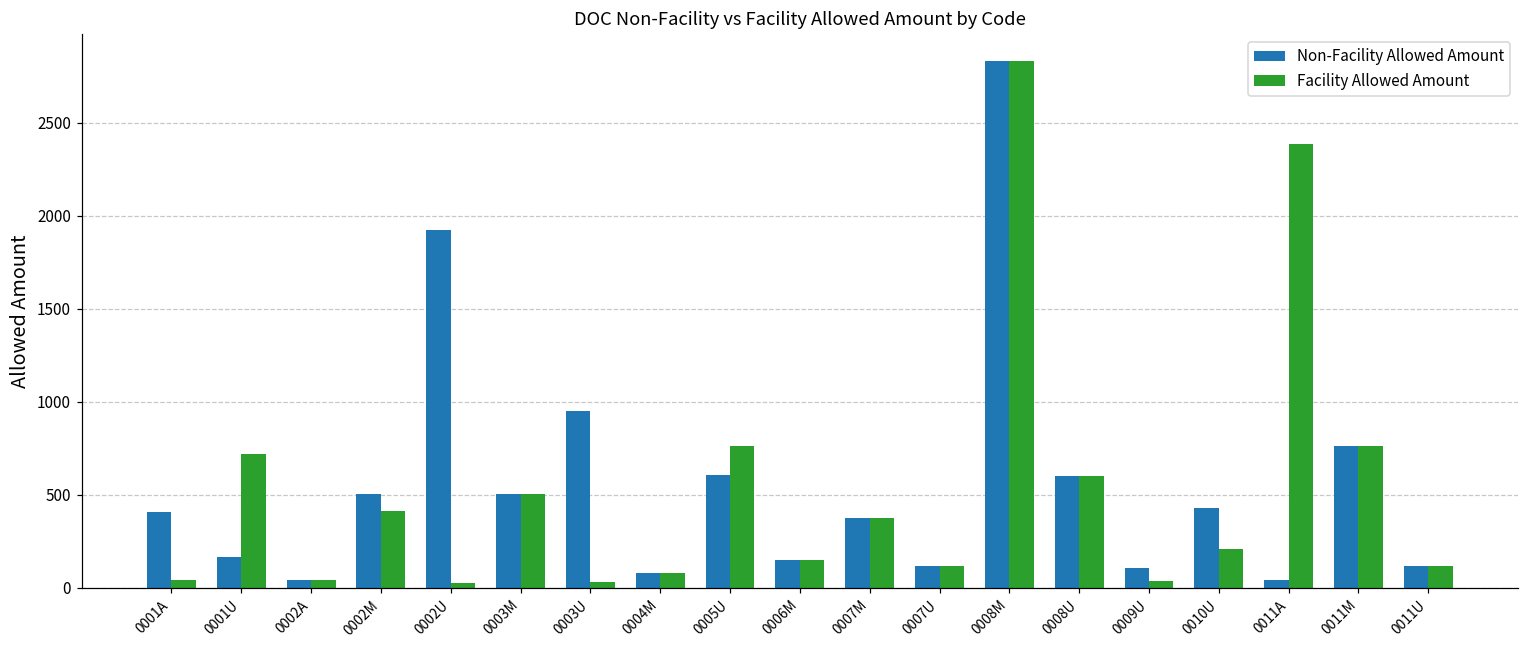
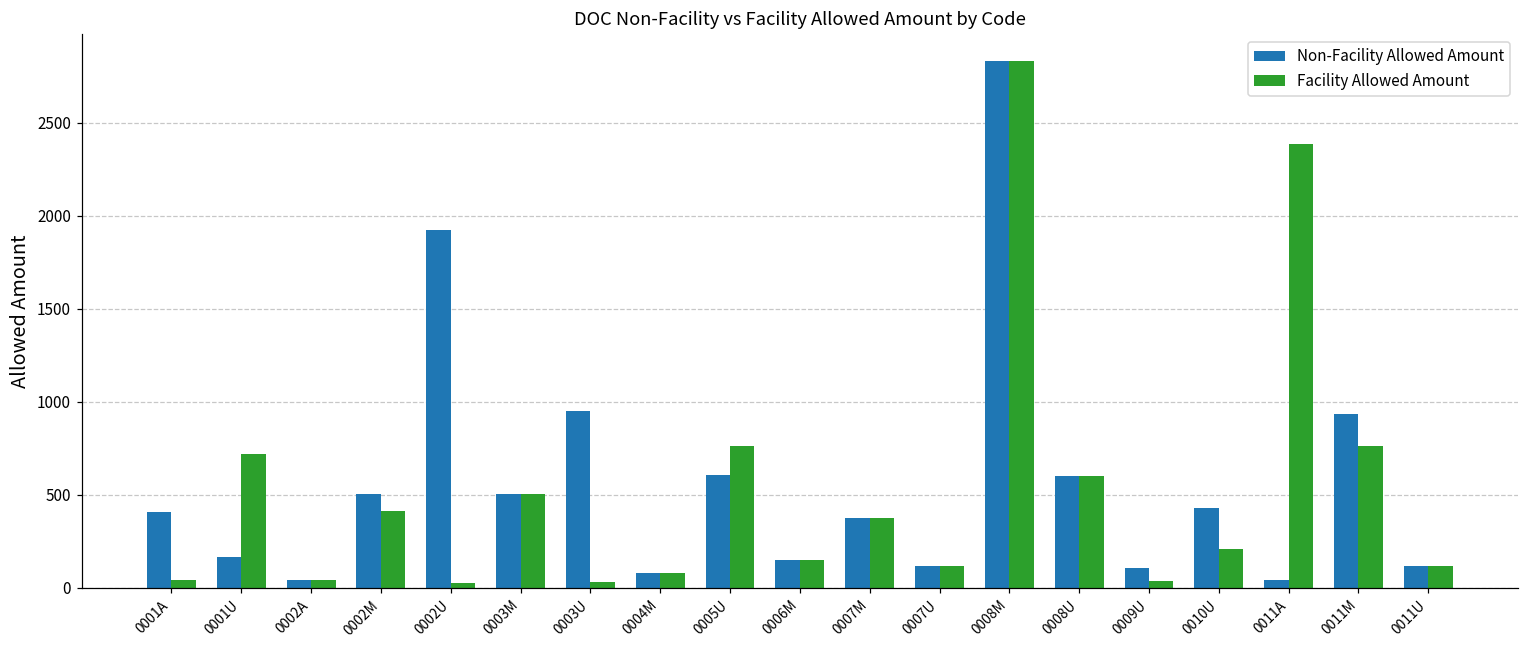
Non-Facility Allowed Amount, 0011M: 760 -> 930
